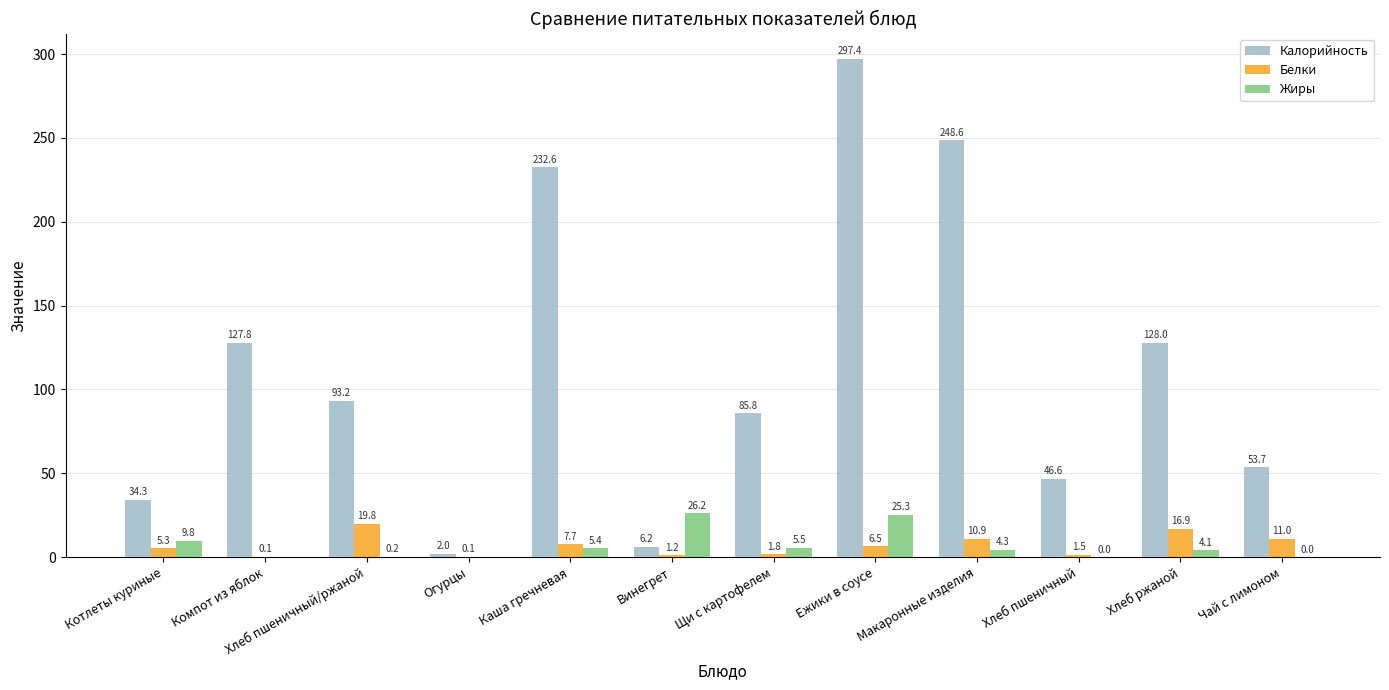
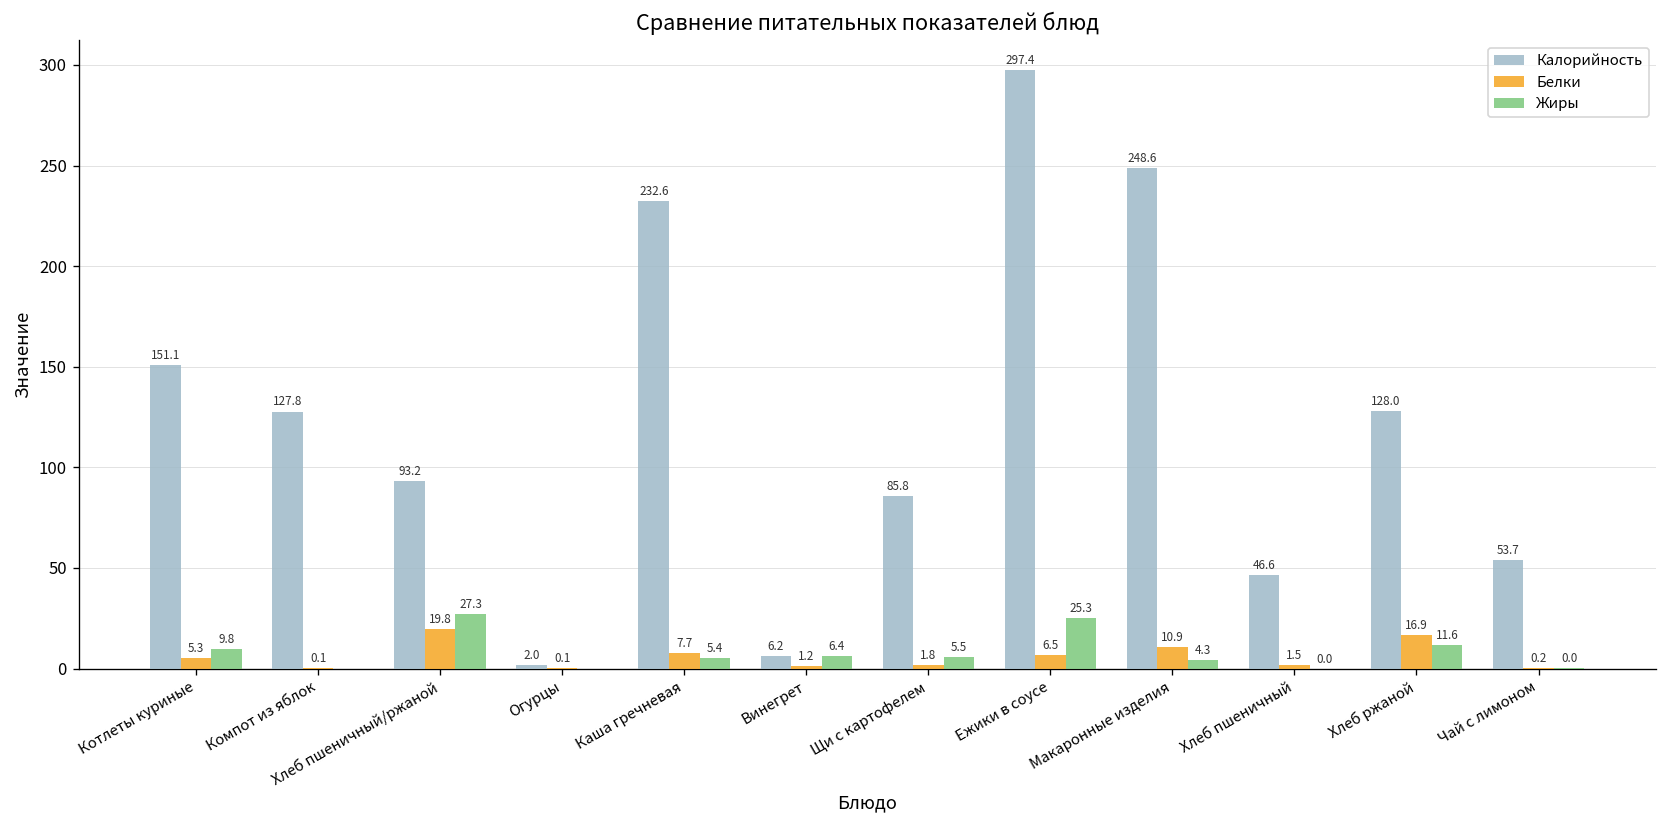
Калорийность, Котлеты куриные: 34.3 -> 151.1
Жиры, Хлеб пшеничный/ржаной: 0.2 -> 27.3
Жиры, Винегрет: 26.2 -> 6.4
Жиры, Хлеб ржаной: 4.1 -> 11.6
Белки, Чай с лимоном: 11.0 -> 0.2
